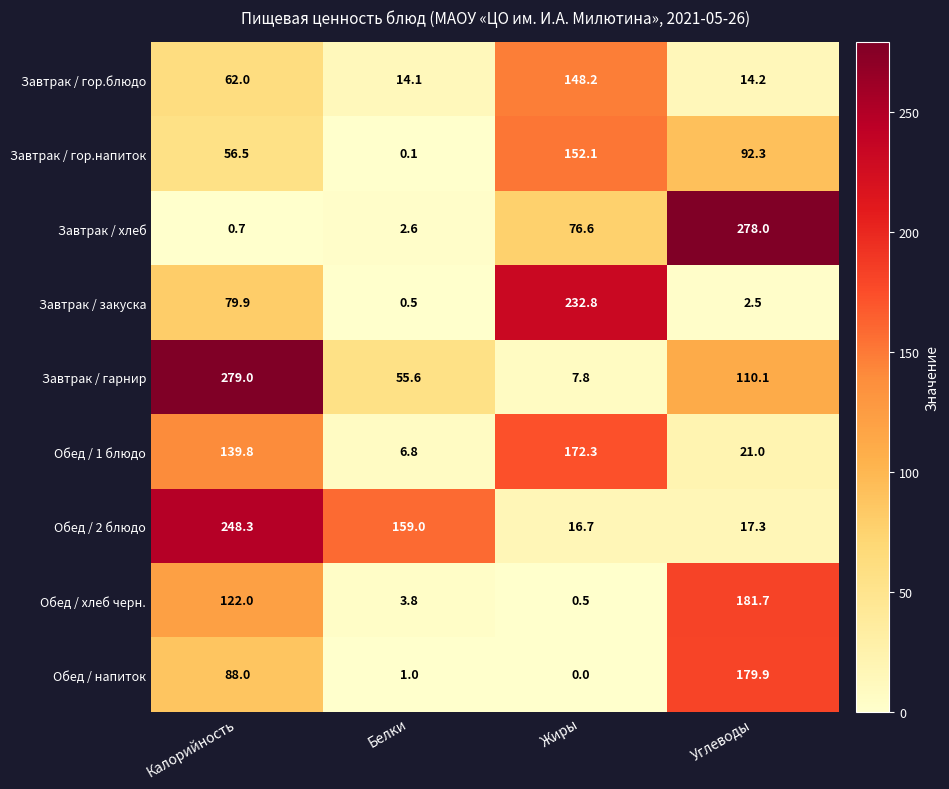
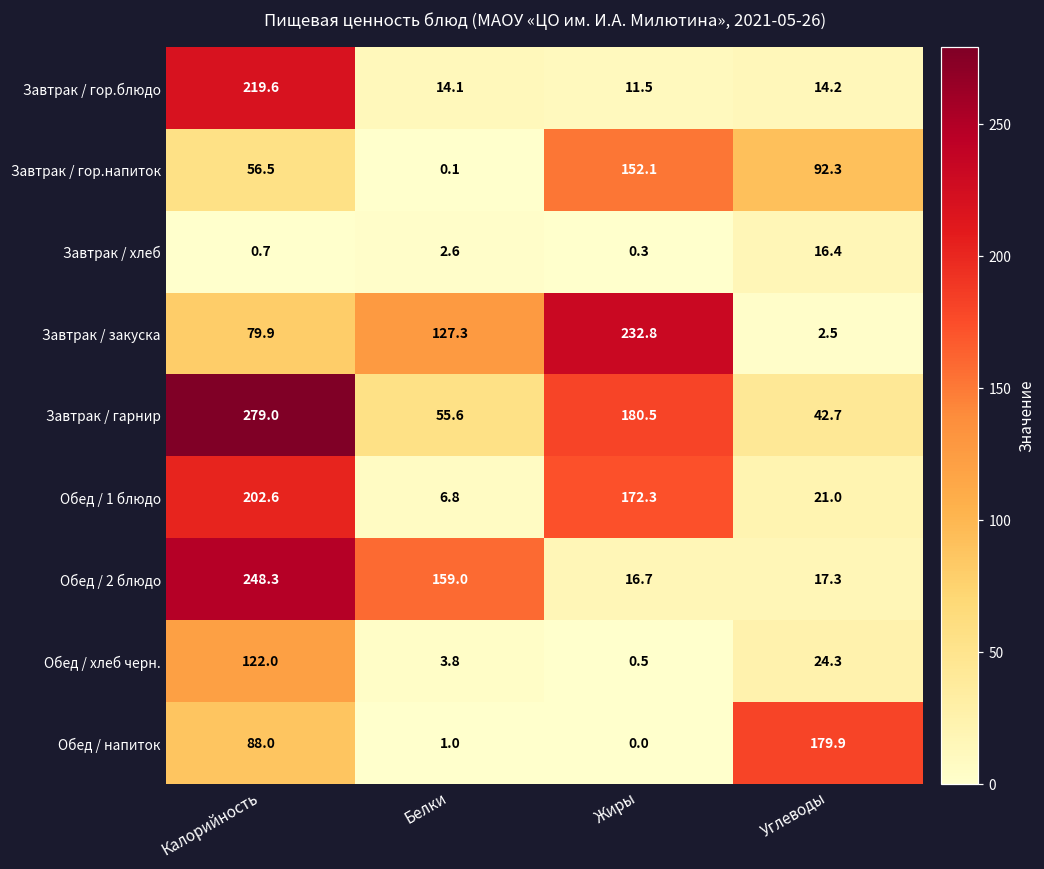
Завтрак / гор.блюдо, Калорийность: 62.0 -> 219.6
Завтрак / гор.блюдо, Жиры: 148.2 -> 11.5
Завтрак / хлеб, Жиры: 76.6 -> 0.3
Завтрак / хлеб, Углеводы: 278.0 -> 16.4
Завтрак / закуска, Белки: 0.5 -> 127.3
Завтрак / гарнир, Жиры: 7.8 -> 180.5
Завтрак / гарнир, Углеводы: 110.1 -> 42.7
Обед / 1 блюдо, Калорийность: 139.8 -> 202.6
Обед / хлеб черн., Углеводы: 181.7 -> 24.3
